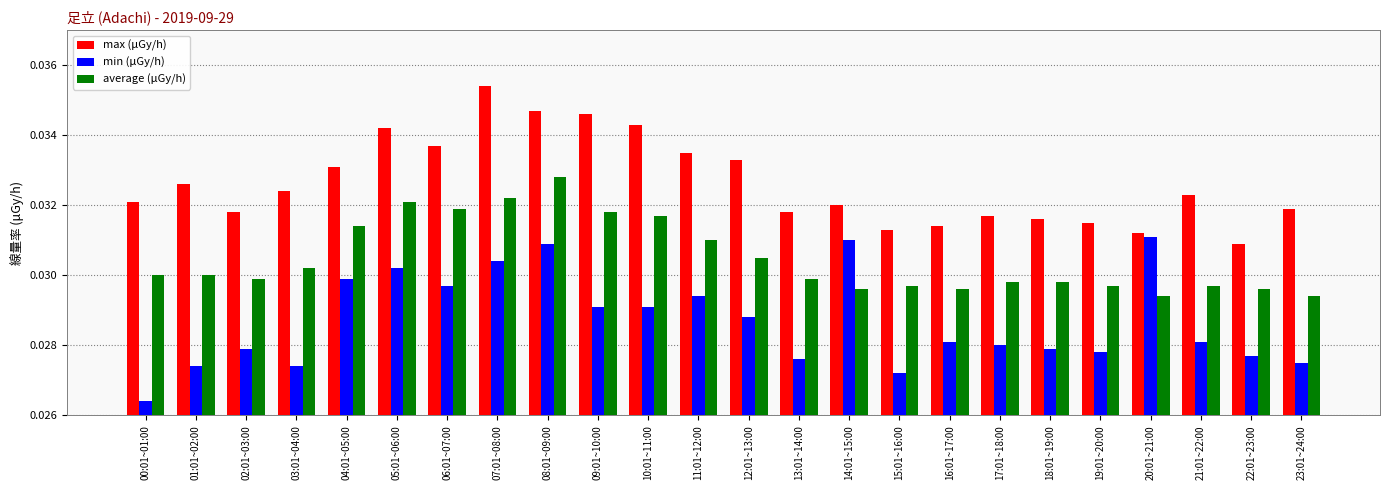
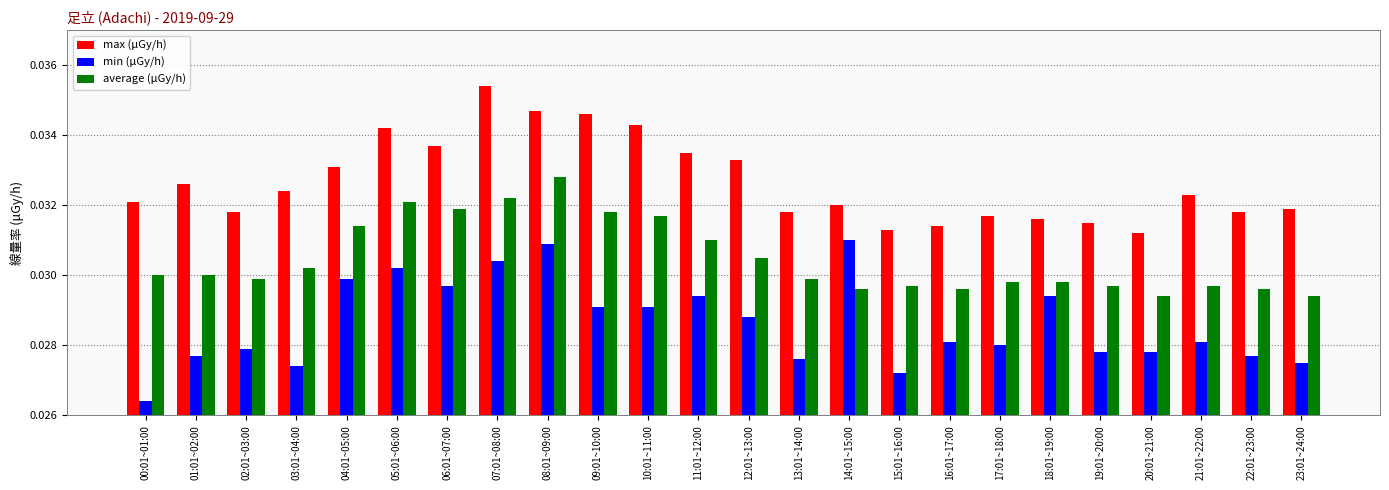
min (μGy/h), 01:01~02:00: 0.0274 -> 0.0277
min (μGy/h), 18:01~19:00: 0.0279 -> 0.0294
min (μGy/h), 20:01~21:00: 0.0311 -> 0.0278
max (μGy/h), 22:01~23:00: 0.0309 -> 0.0318
